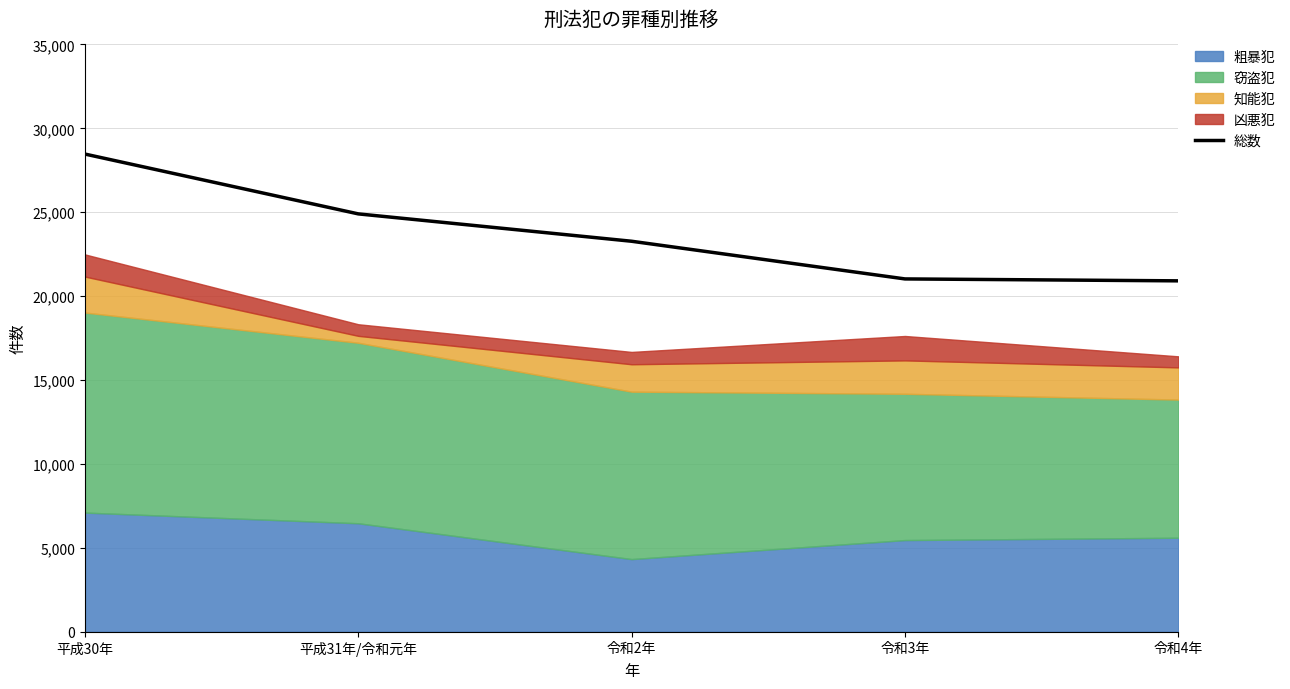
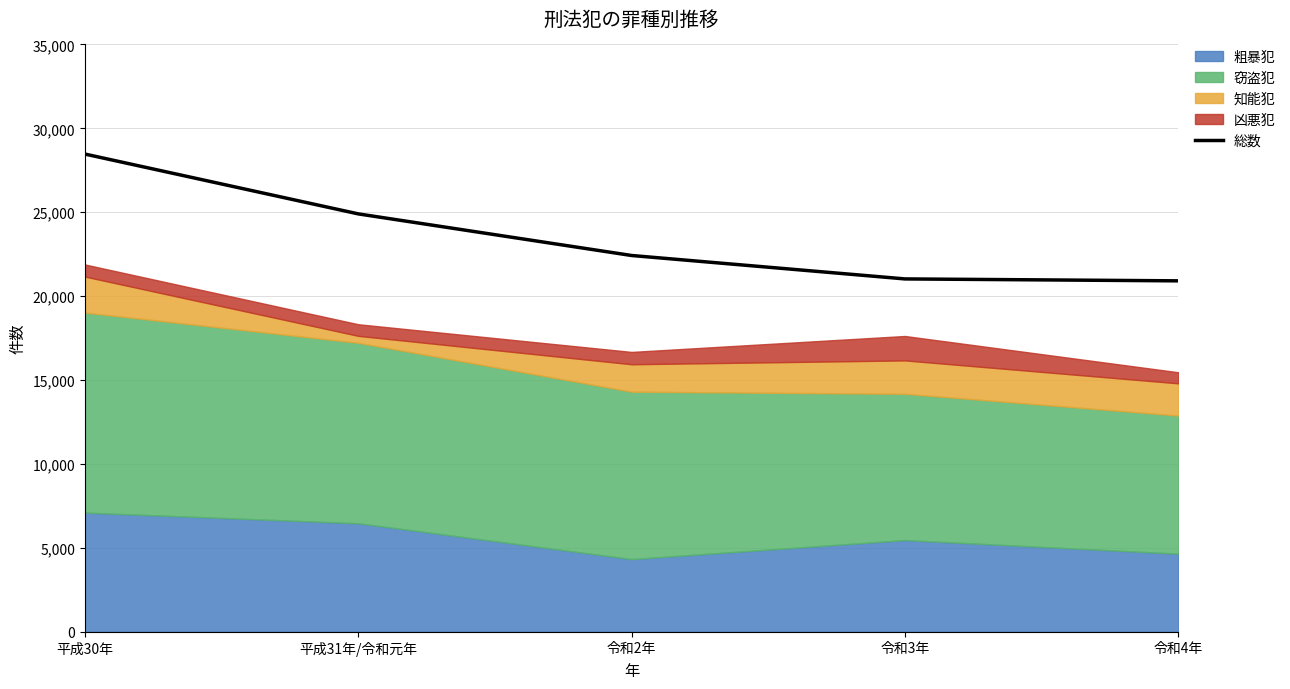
凶悪犯, 平成30年: 1,300 -> 700
総数, 令和2年: 23,300 -> 22,400
粗暴犯, 令和4年: 5,600 -> 4,700
